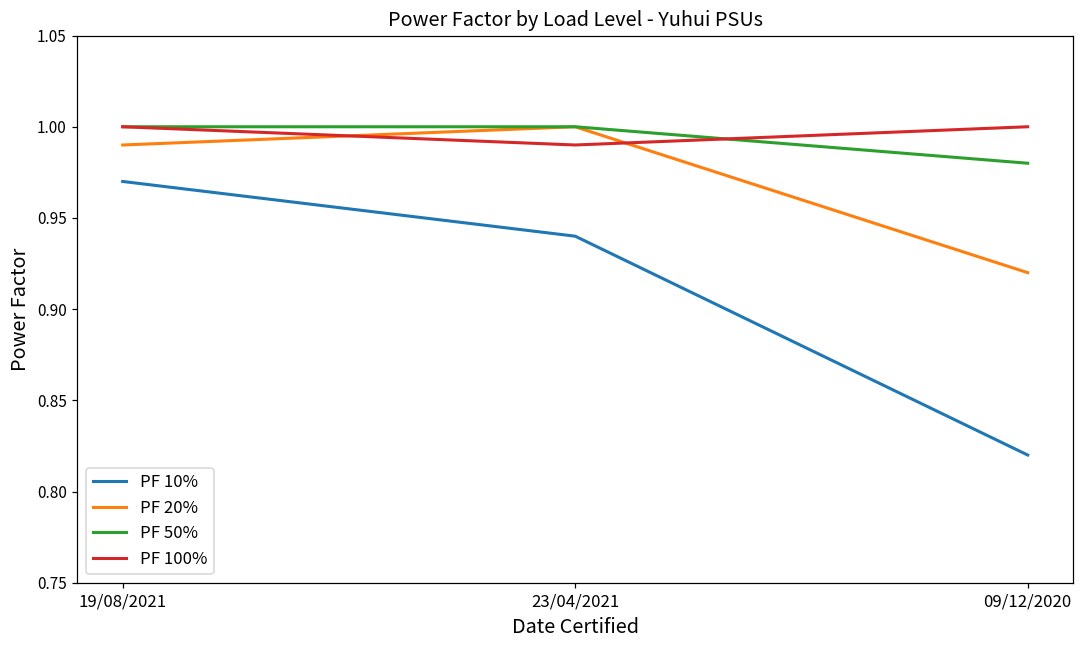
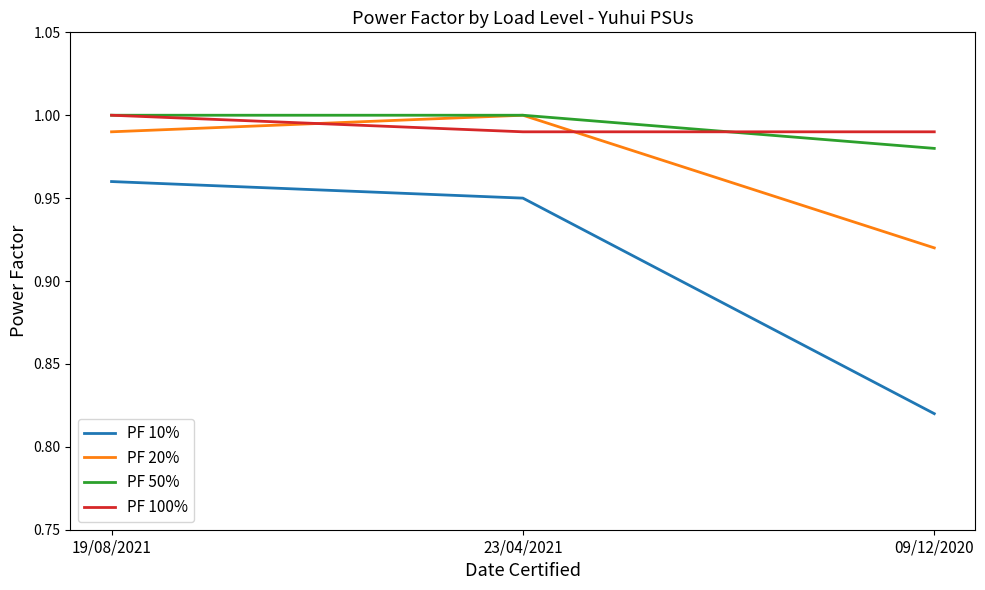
PF 10%, 19/08/2021: 0.97 -> 0.96
PF 10%, 23/04/2021: 0.94 -> 0.95
PF 100%, 09/12/2020: 1.00 -> 0.99
